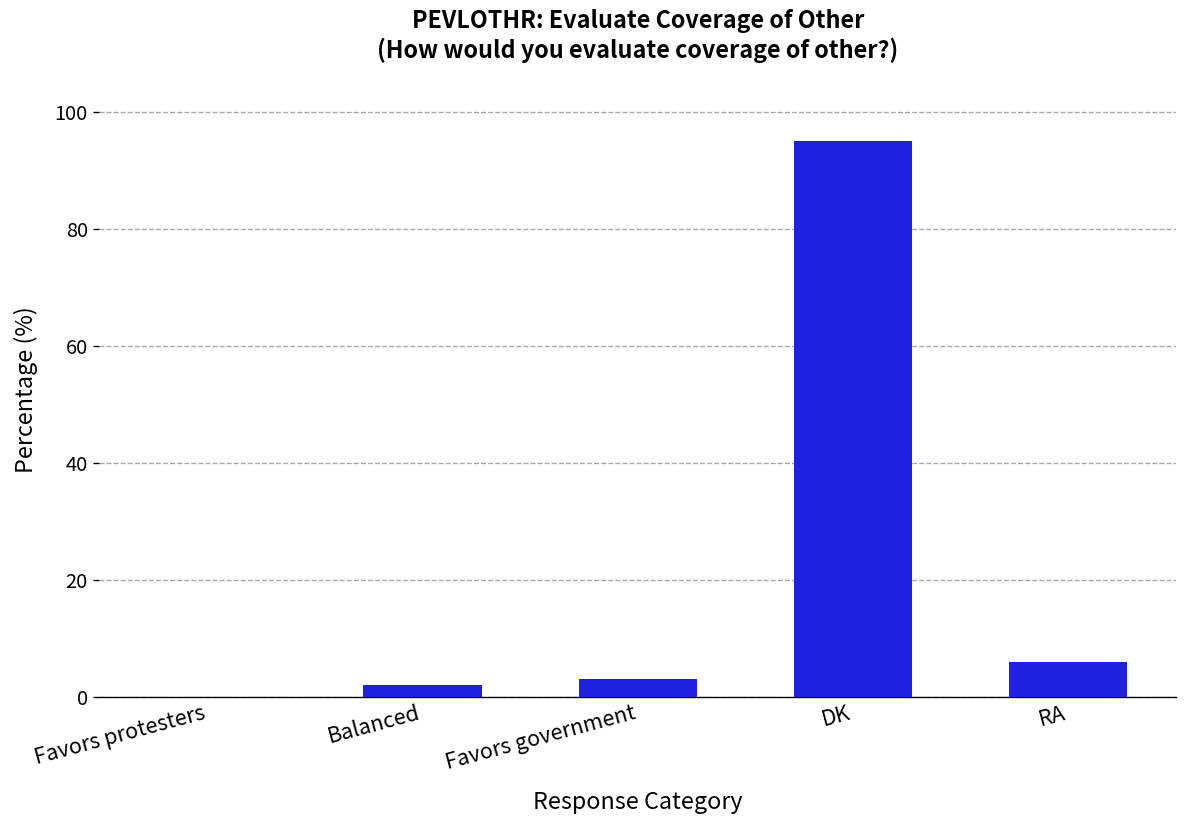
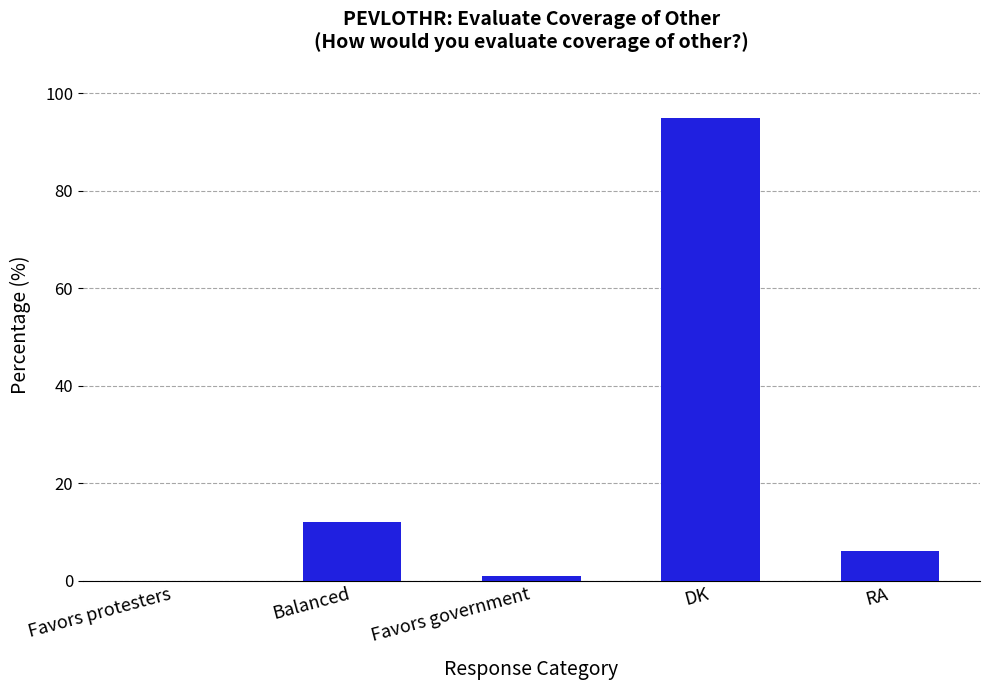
Balanced: 2 -> 12
Favors government: 3 -> 1
